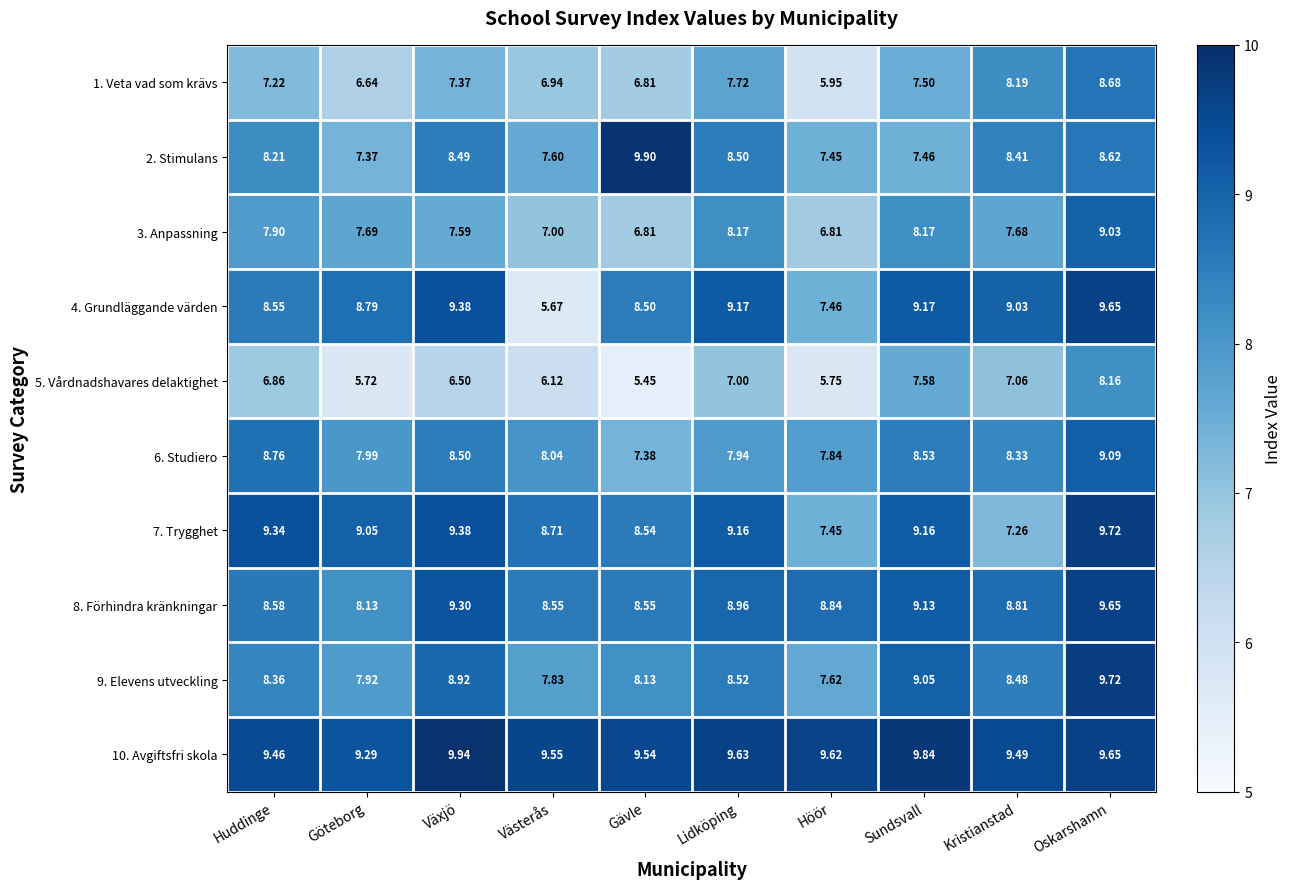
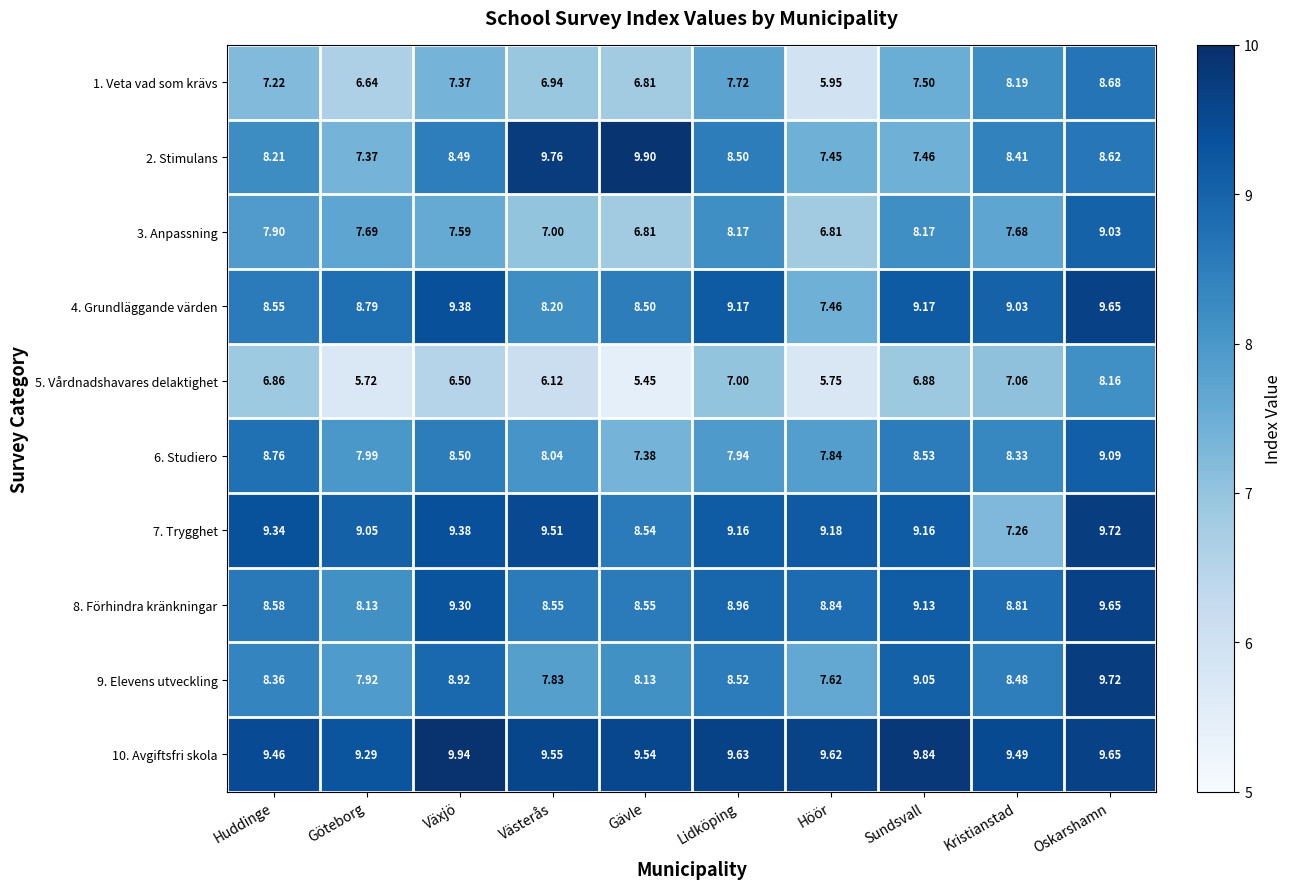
2. Stimulans, Västerås: 7.60 -> 9.76
4. Grundläggande värden, Västerås: 5.67 -> 8.20
5. Vårdnadshavares delaktighet, Sundsvall: 7.58 -> 6.88
7. Trygghet, Västerås: 8.71 -> 9.51
7. Trygghet, Höör: 7.45 -> 9.18
